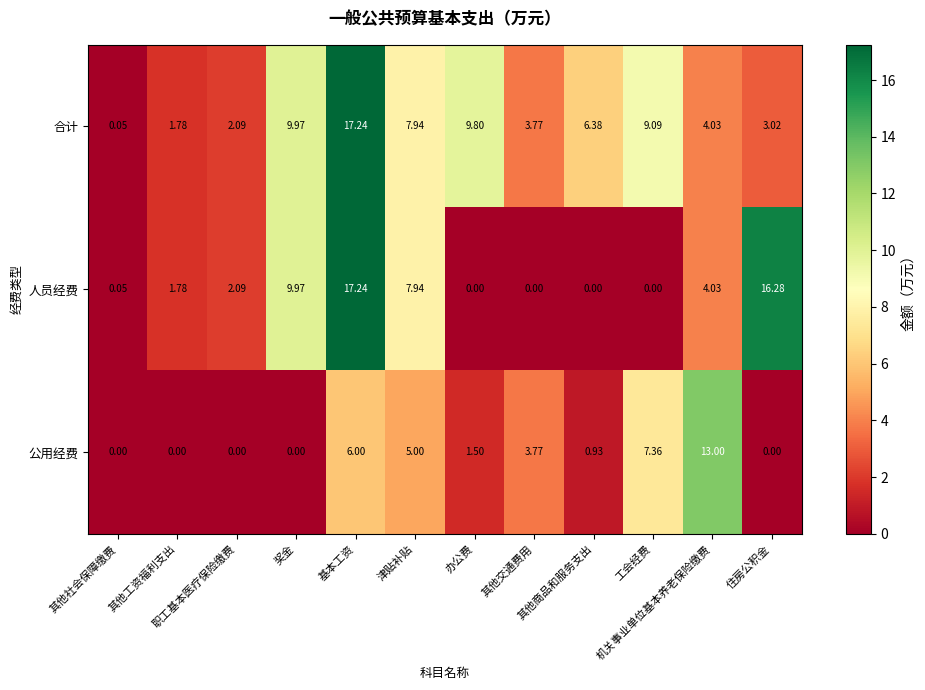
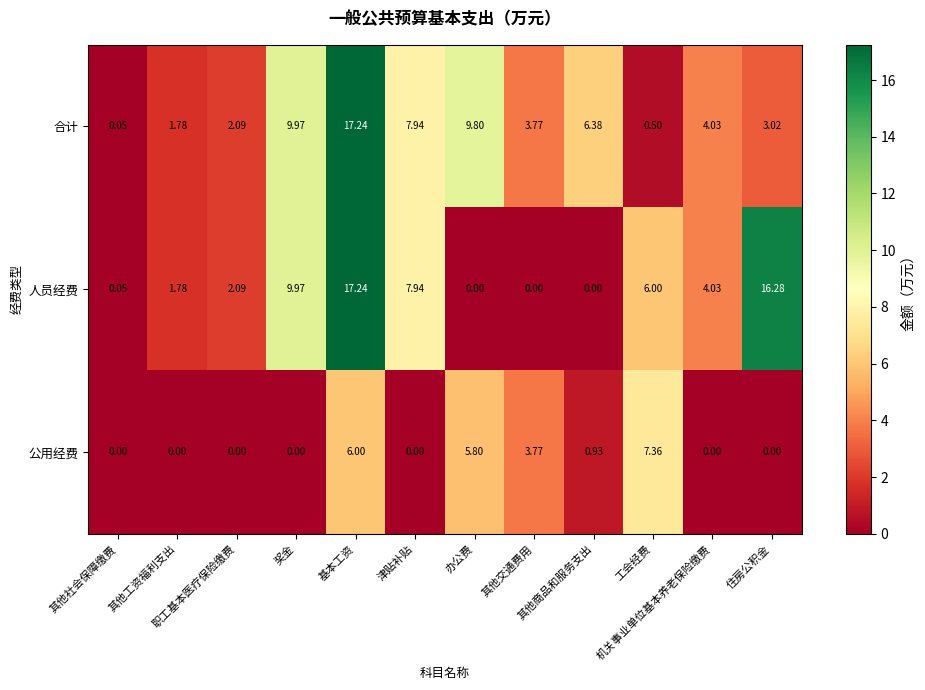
合计, 工会经费: 9.09 -> 0.50
人员经费, 工会经费: 0.00 -> 6.00
公用经费, 津贴补贴: 5.00 -> 0.00
公用经费, 办公费: 1.50 -> 5.80
公用经费, 机关事业单位基本养老保险缴费: 13.00 -> 0.00
